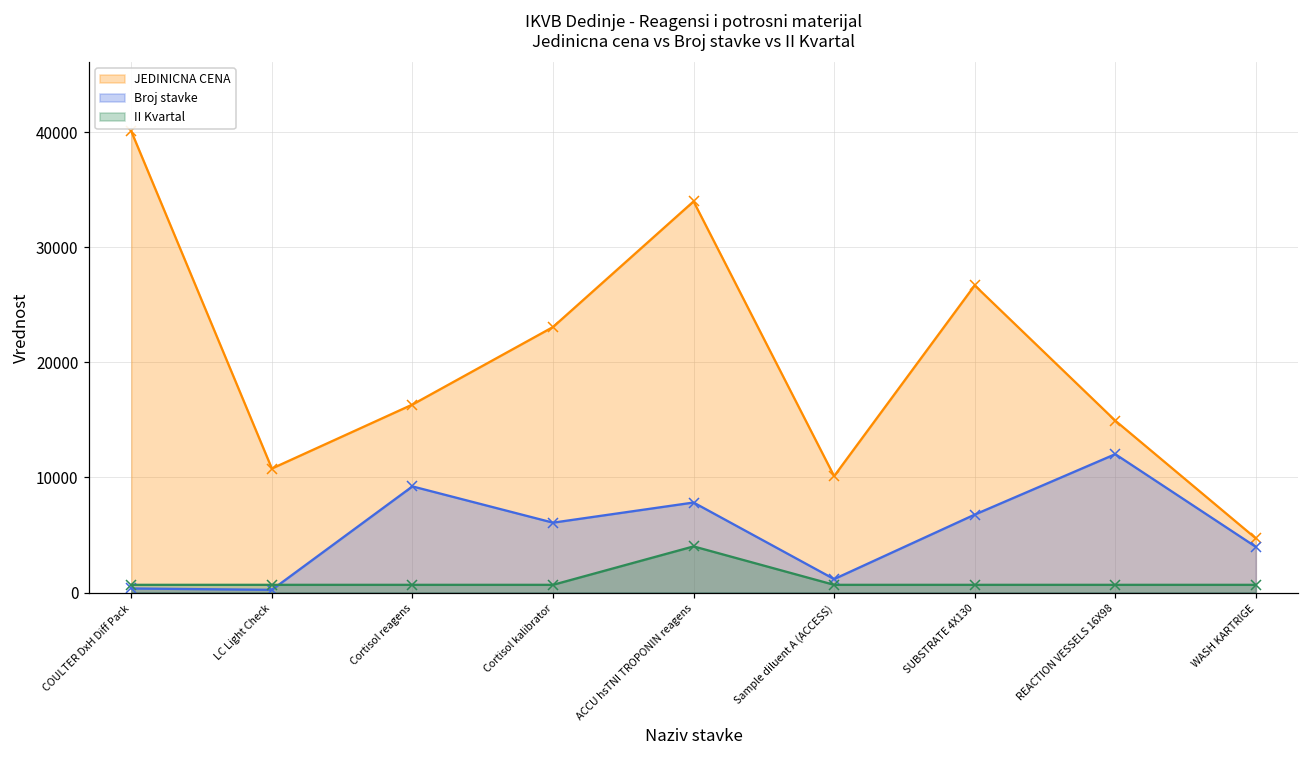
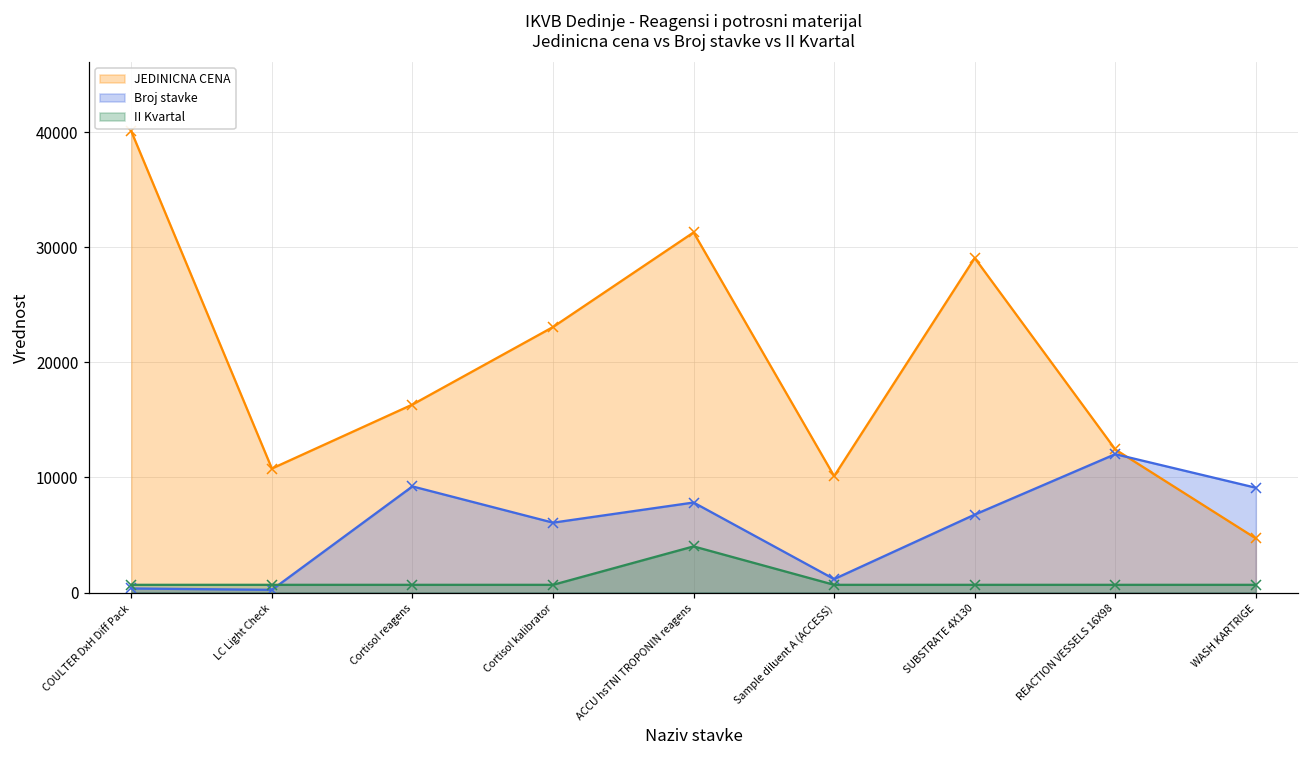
JEDINICNA CENA, ACCU hsTNI TROPONIN reagens: 34000 -> 31300
JEDINICNA CENA, SUBSTRATE 4X130: 26700 -> 29100
JEDINICNA CENA, REACTION VESSELS 16X98: 14900 -> 12400
Broj stavke, WASH KARTRIGE: 4000 -> 9100
